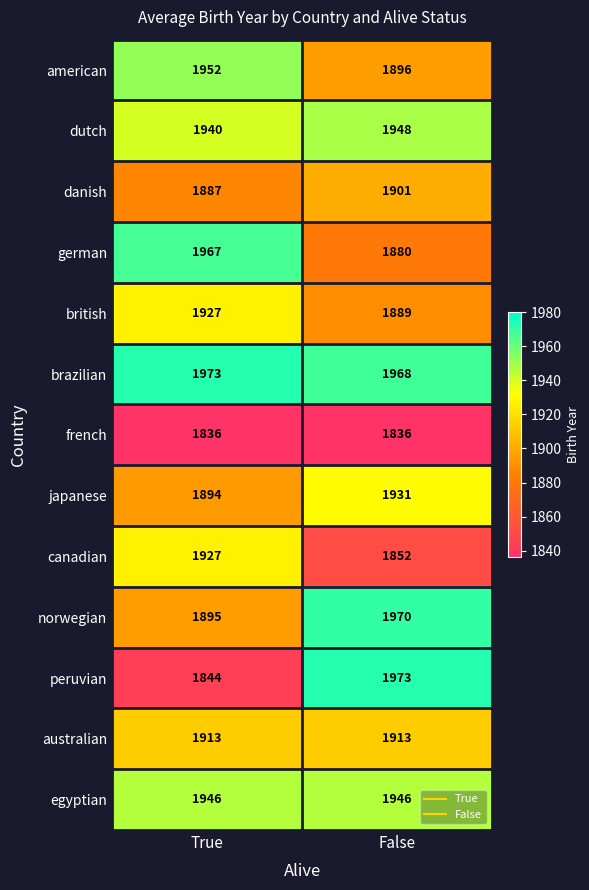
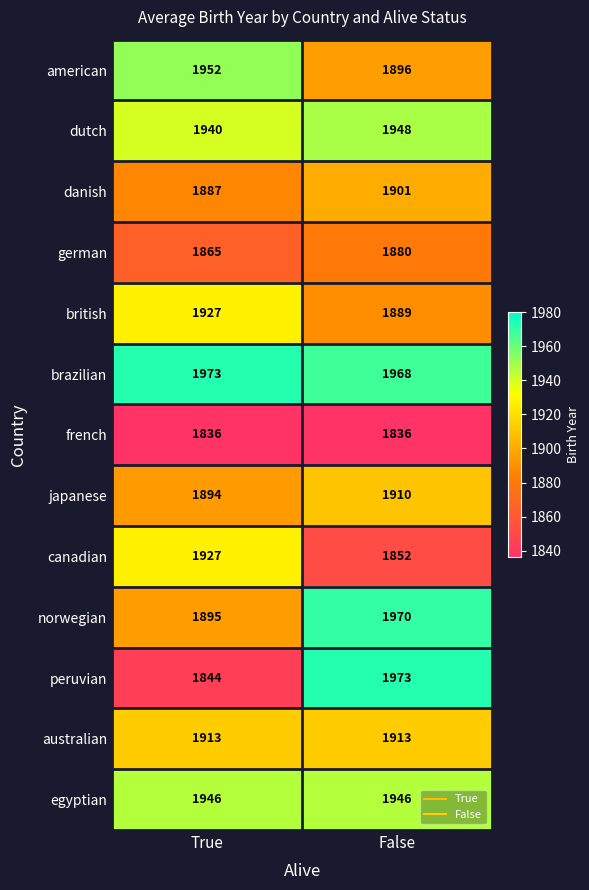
german, True: 1967 -> 1865
japanese, False: 1931 -> 1910
